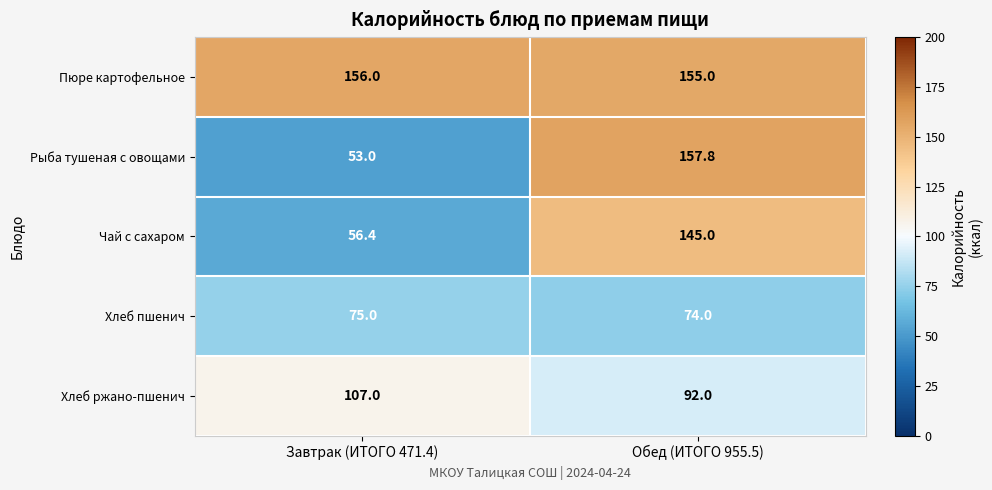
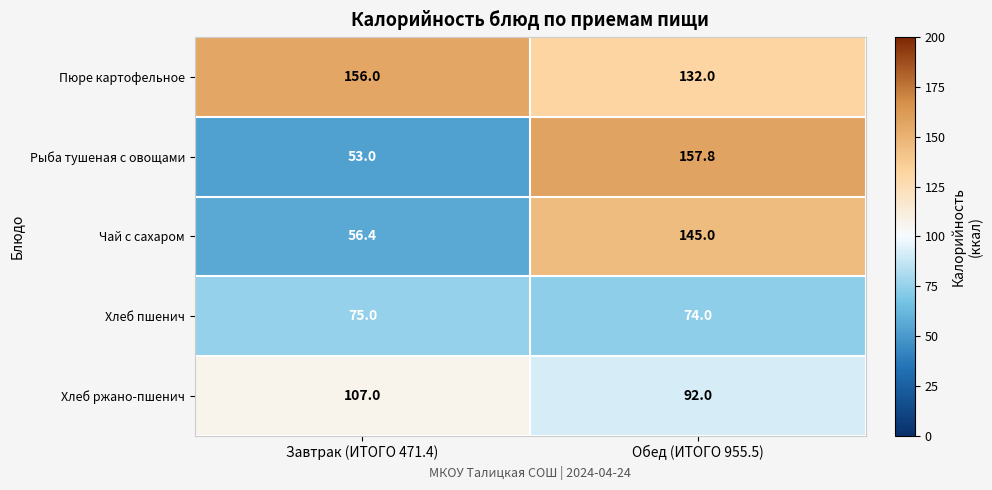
Пюре картофельное, Обед (ИТОГО 955.5): 155.0 -> 132.0
